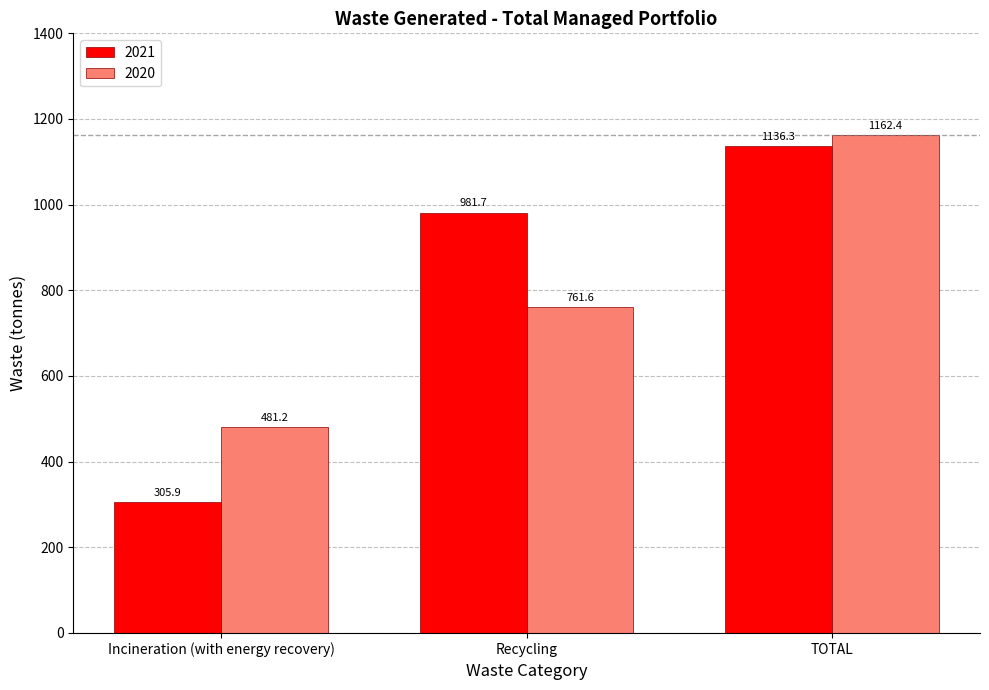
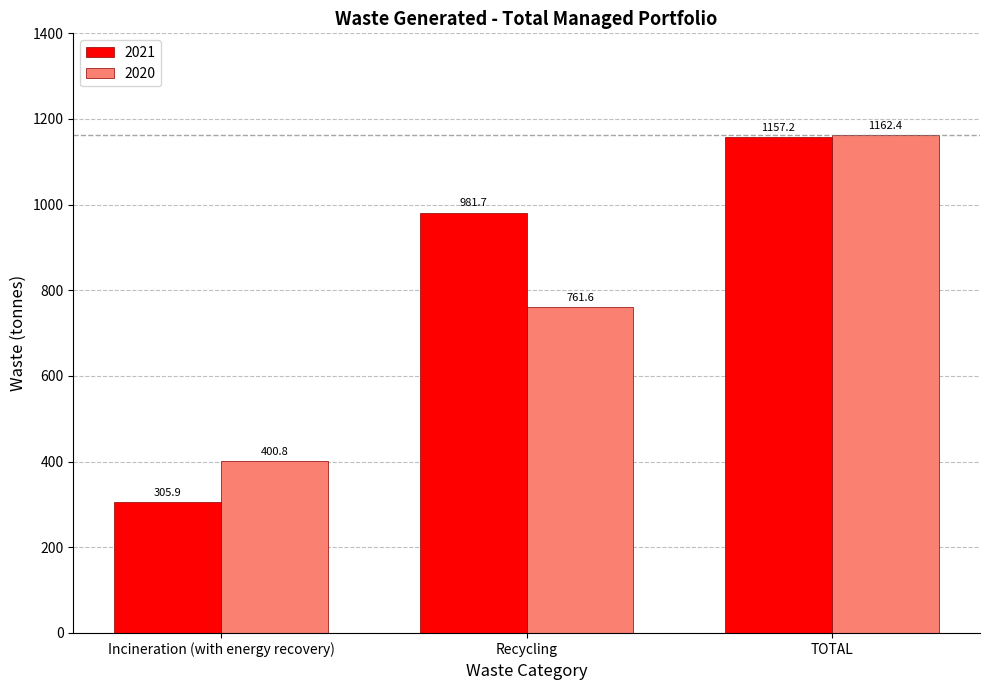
2020, Incineration (with energy recovery): 481.2 -> 400.8
2021, TOTAL: 1136.3 -> 1157.2
